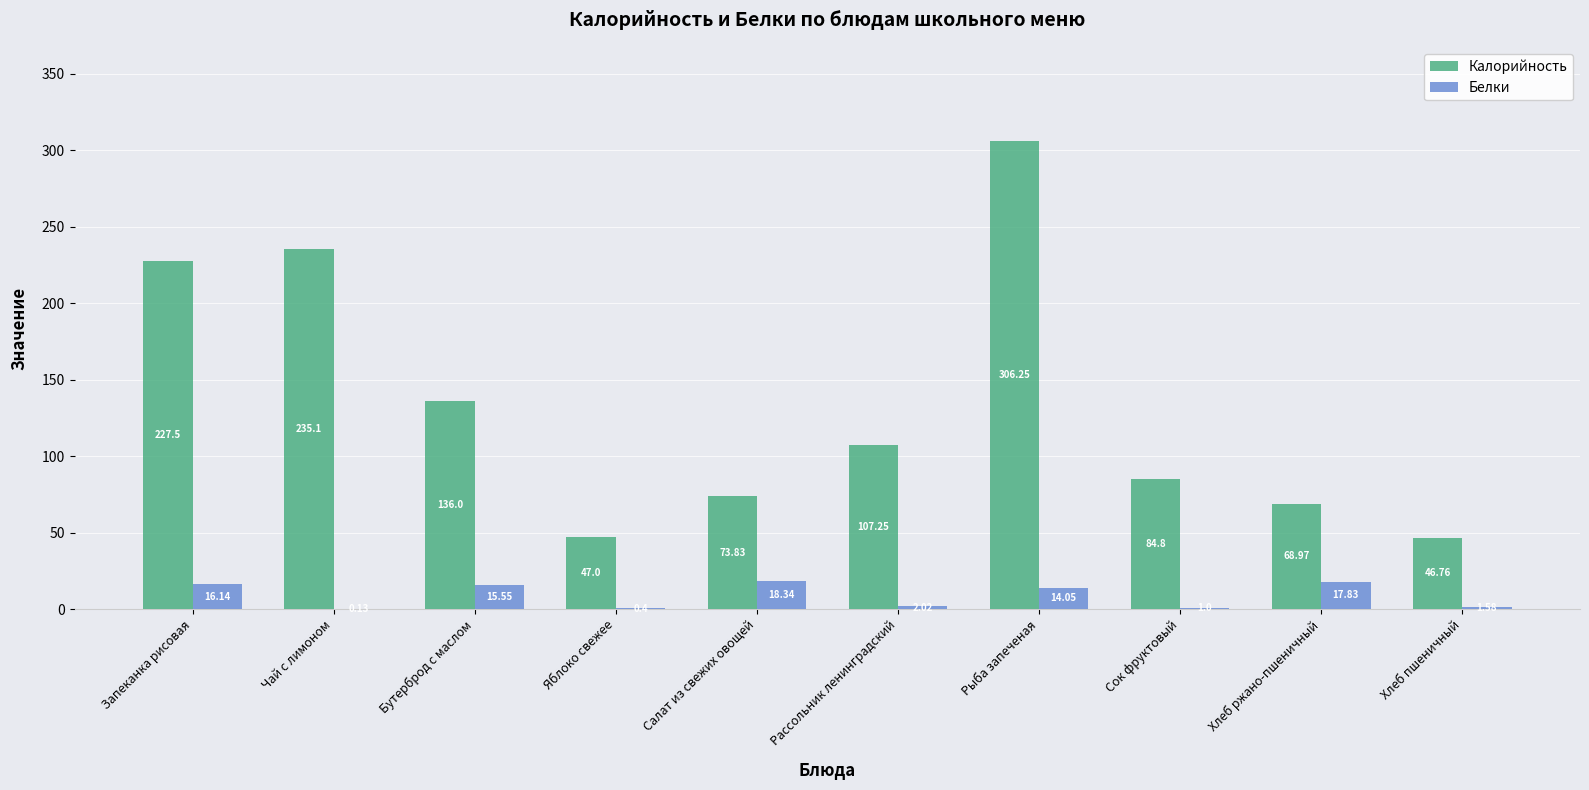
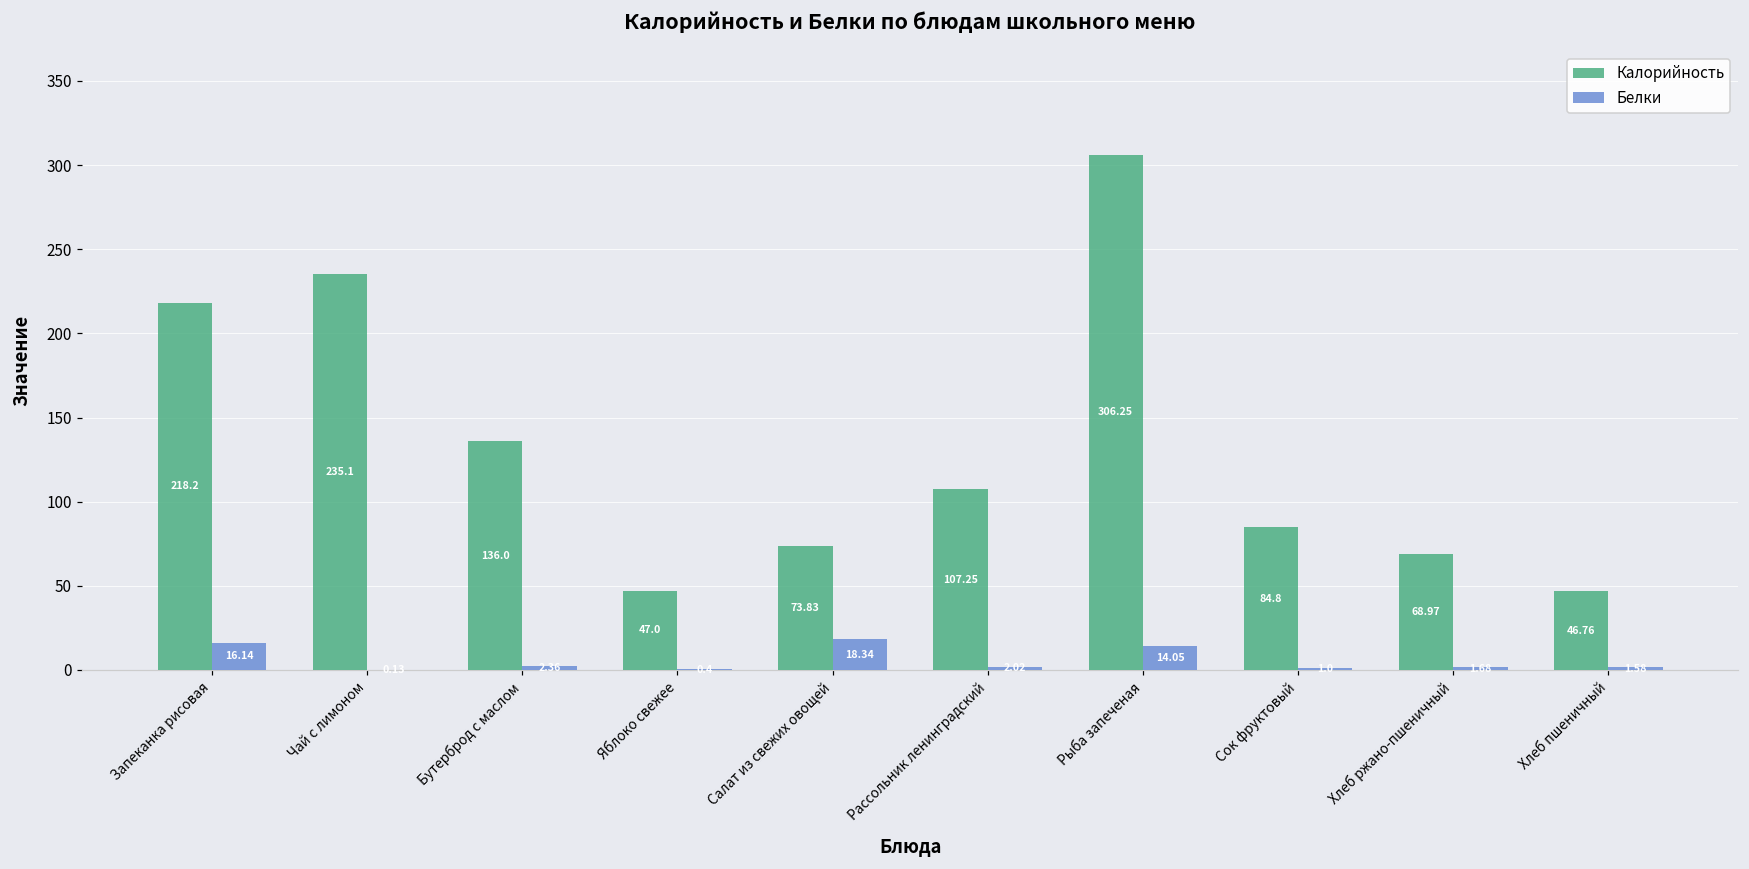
Калорийность, Запеканка рисовая: 227.5 -> 218.2
Белки, Бутерброд с маслом: 16 -> 2
Белки, Хлеб ржано-пшеничный: 18 -> 2
